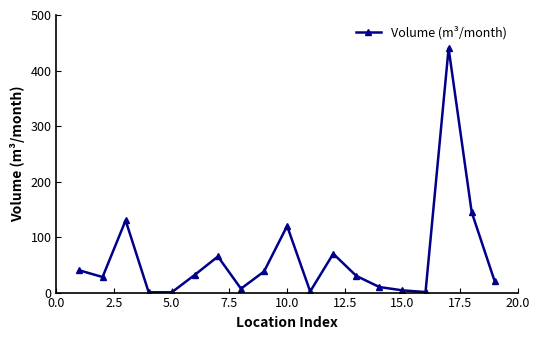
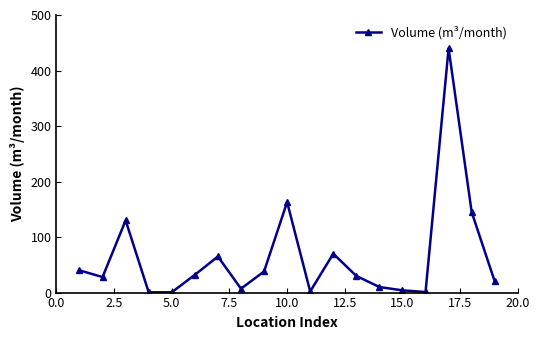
10.0: 120 -> 160
